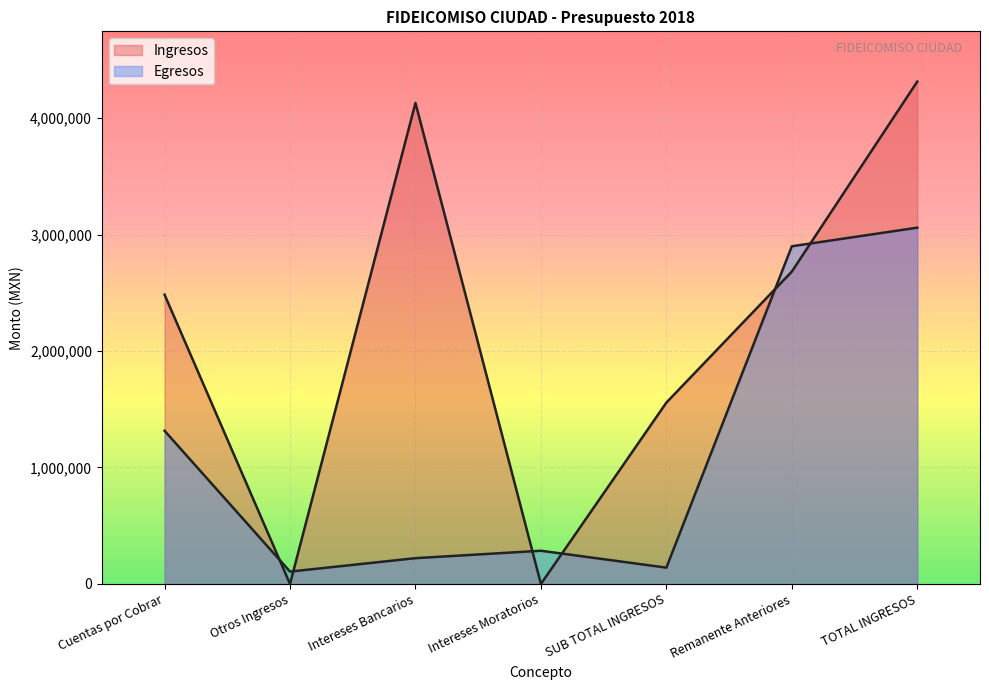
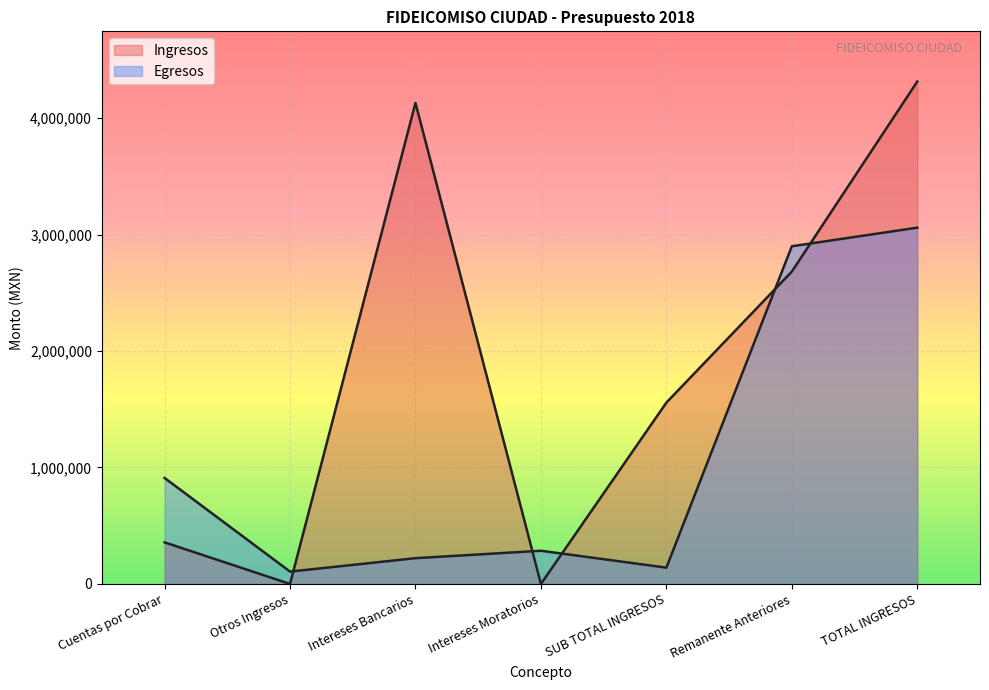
Ingresos, Cuentas por Cobrar: 2,480,000 -> 360,000
Egresos, Cuentas por Cobrar: 1,320,000 -> 910,000
